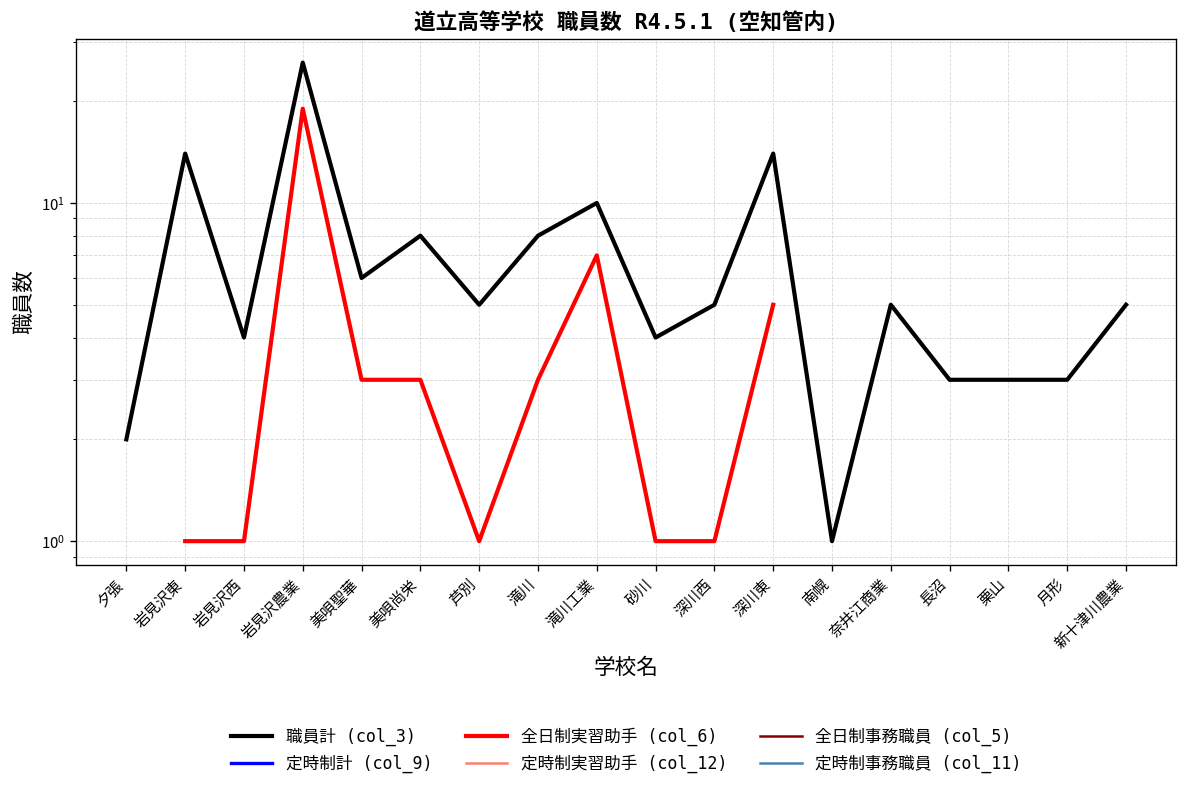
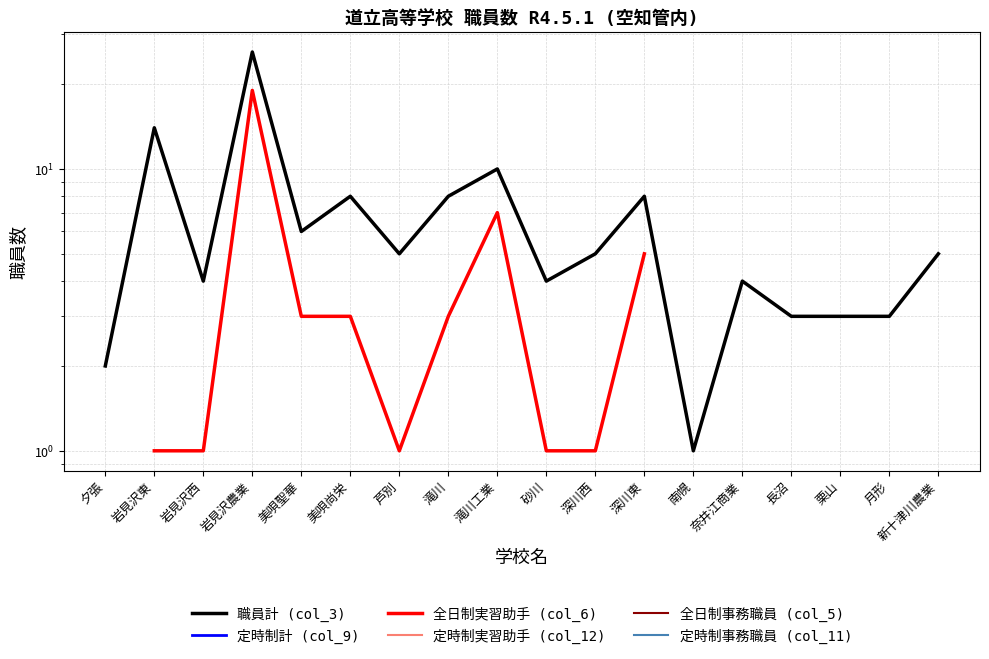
職員計 (col_3), 深川東: 14 -> 8
職員計 (col_3), 奈井江商業: 5 -> 4
